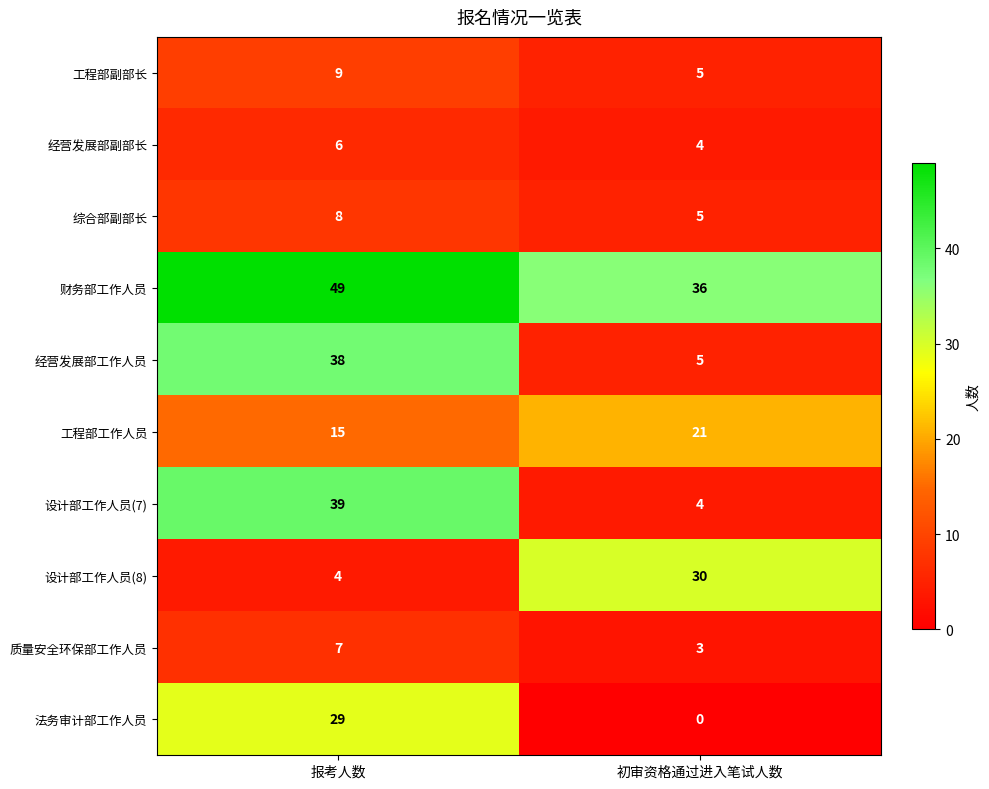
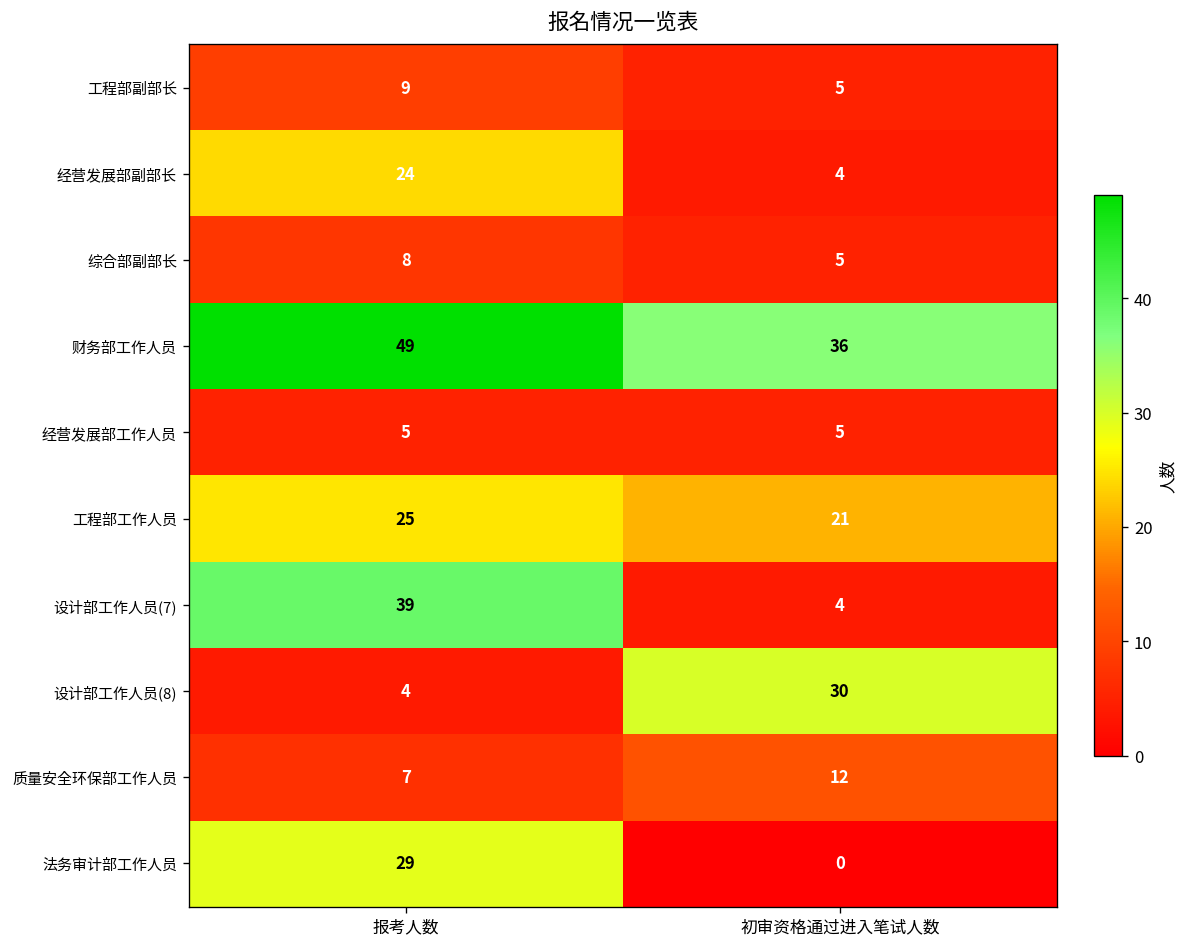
经营发展部副部长, 报考人数: 6 -> 24
经营发展部工作人员, 报考人数: 38 -> 5
工程部工作人员, 报考人数: 15 -> 25
质量安全环保部工作人员, 初审资格通过进入笔试人数: 3 -> 12
